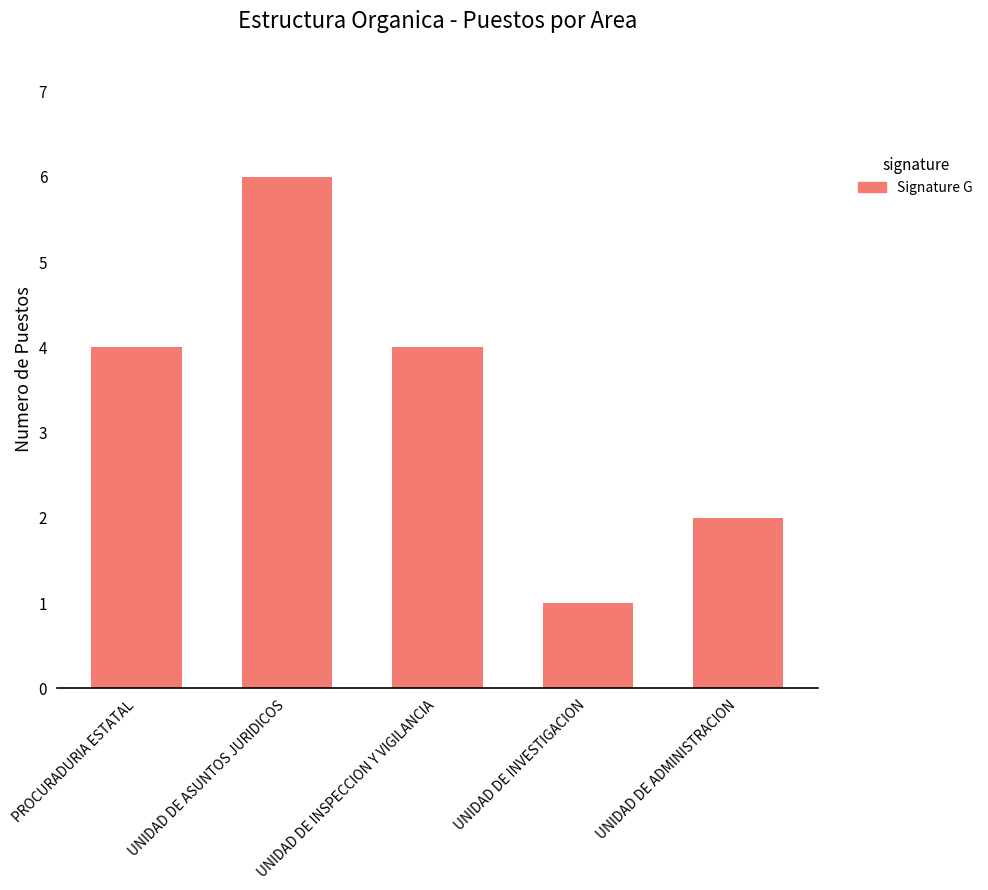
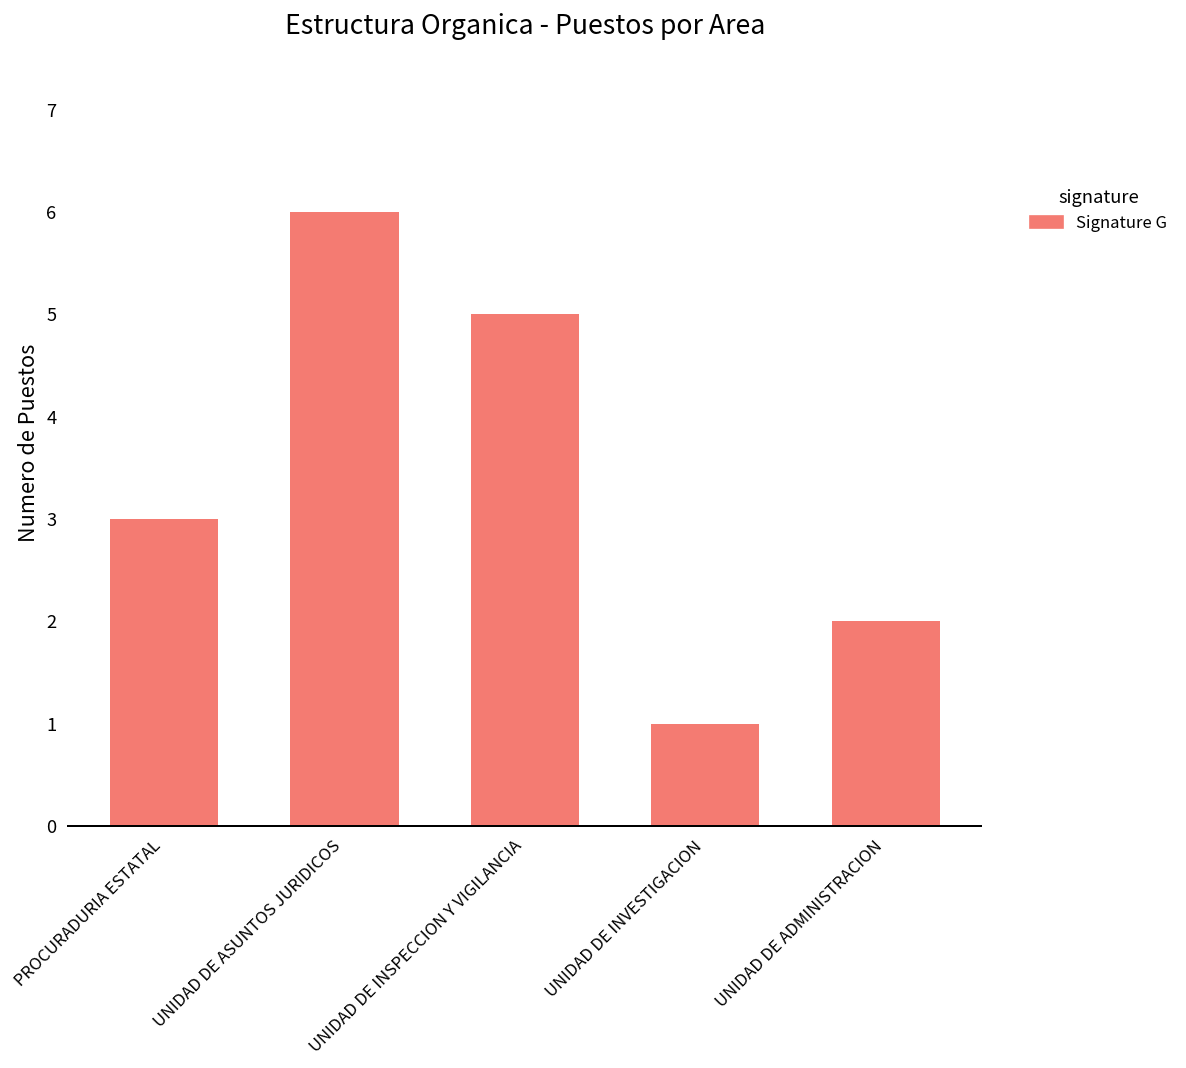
PROCURADURIA ESTATAL: 4 -> 3
UNIDAD DE INSPECCION Y VIGILANCIA: 4 -> 5
